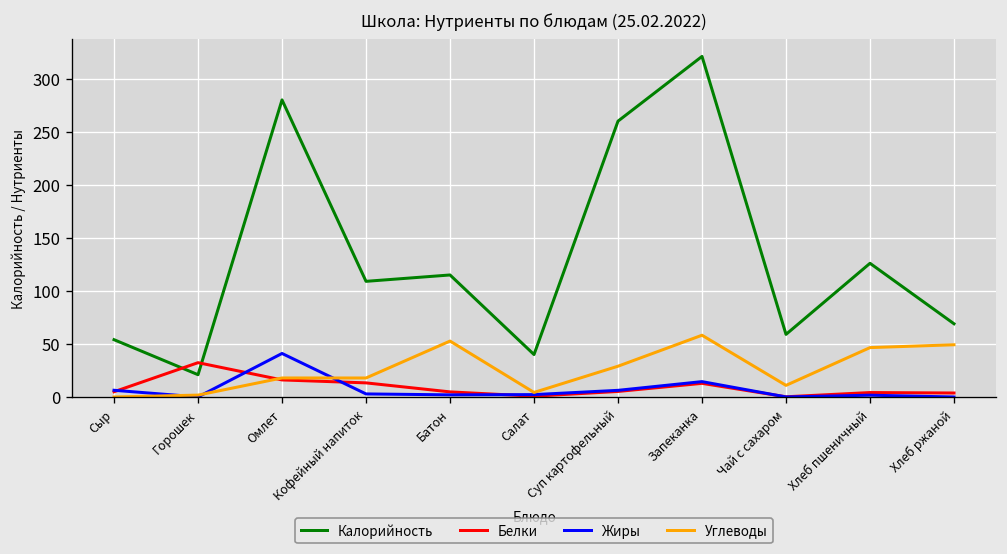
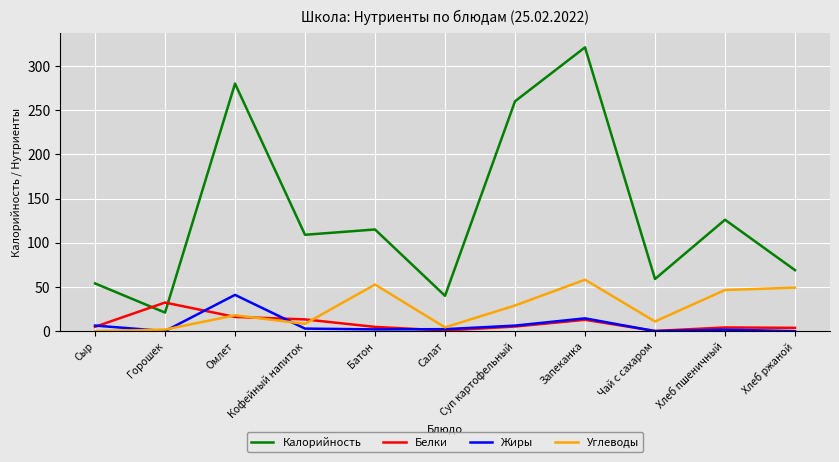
Углеводы, Кофейный напиток: 20 -> 10
